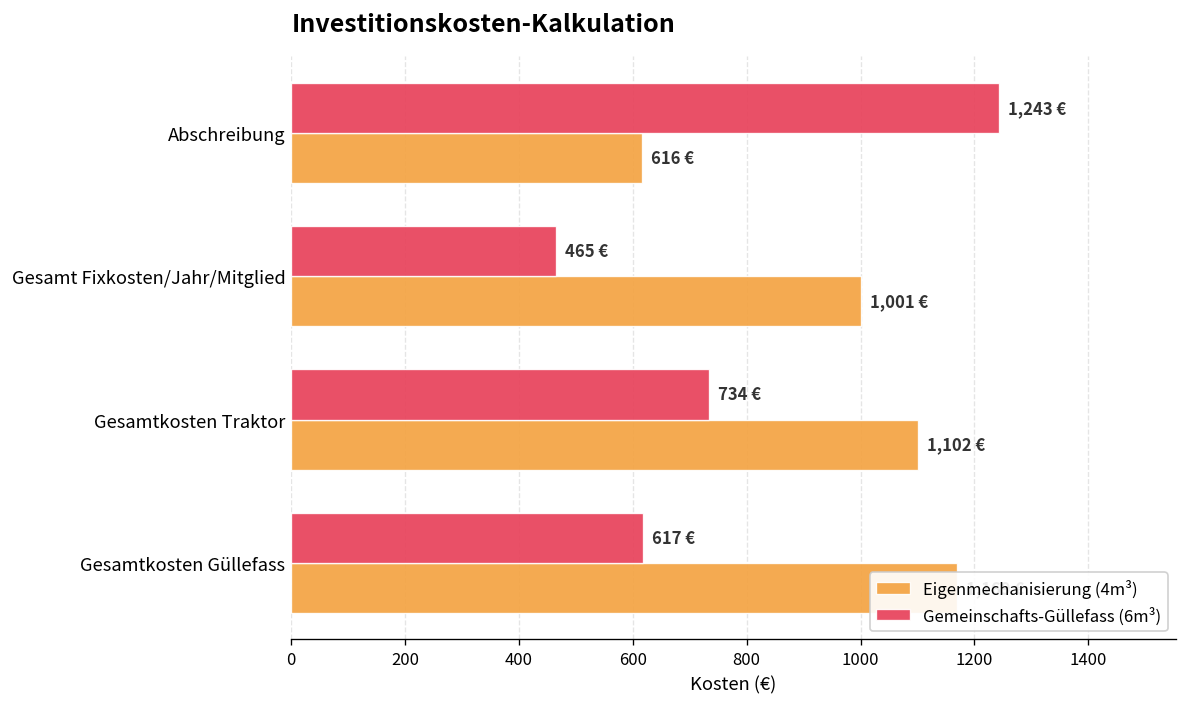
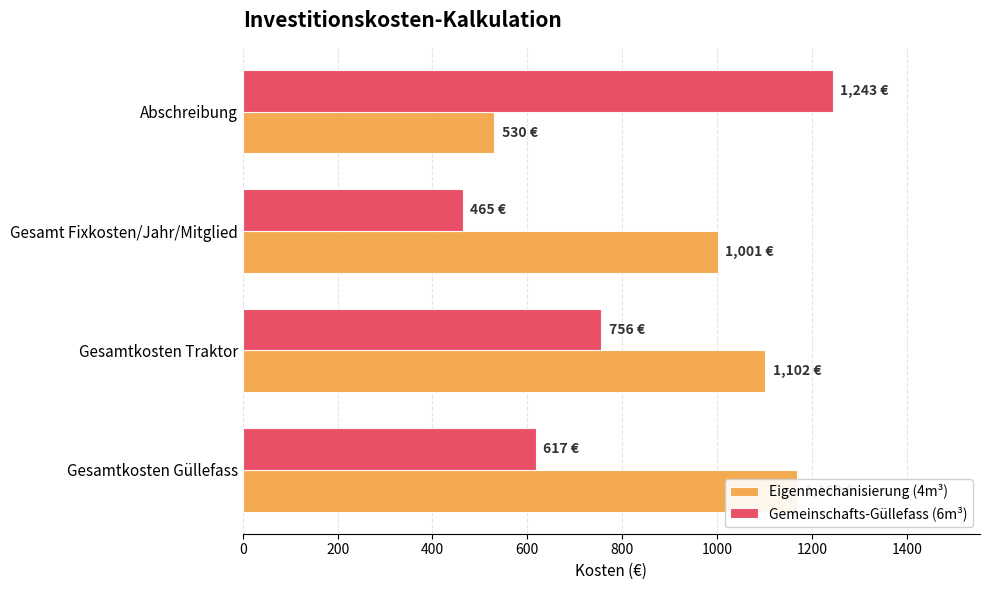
Eigenmechanisierung (4m³), Abschreibung: 616 -> 530
Gemeinschafts-Güllefass (6m³), Gesamtkosten Traktor: 734 -> 756
